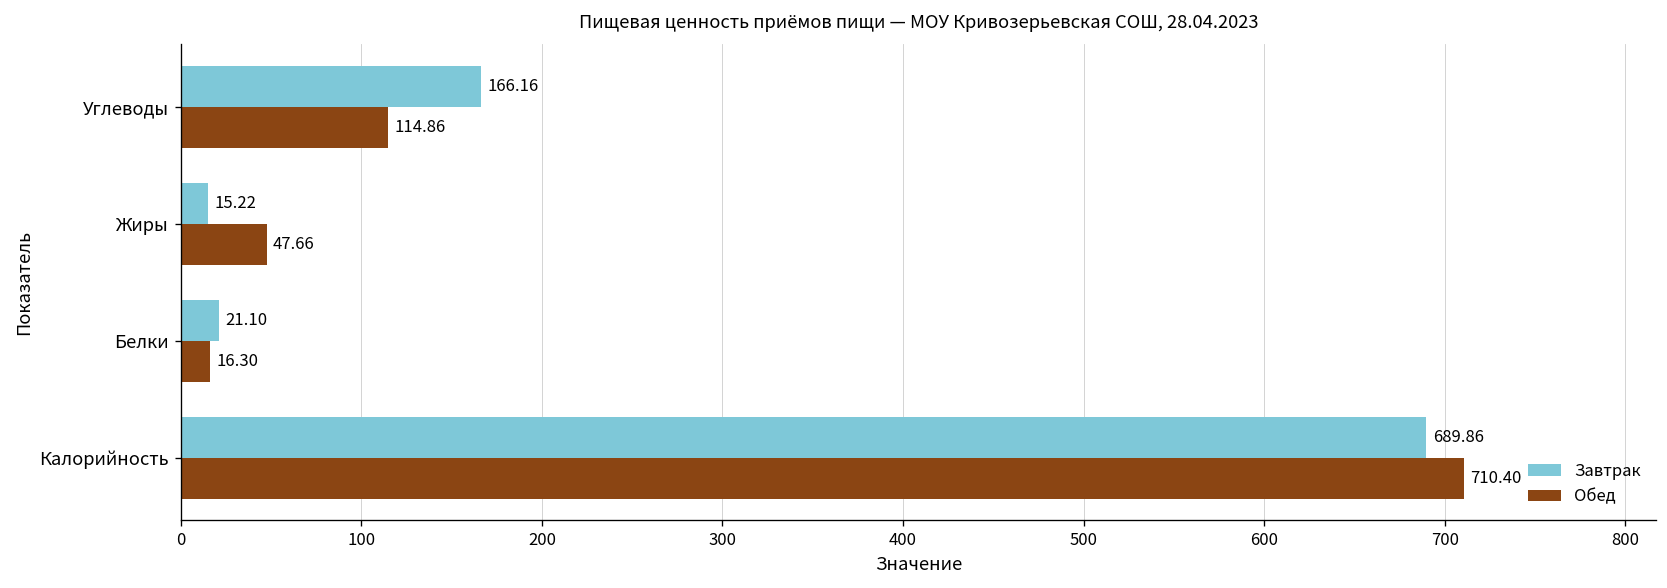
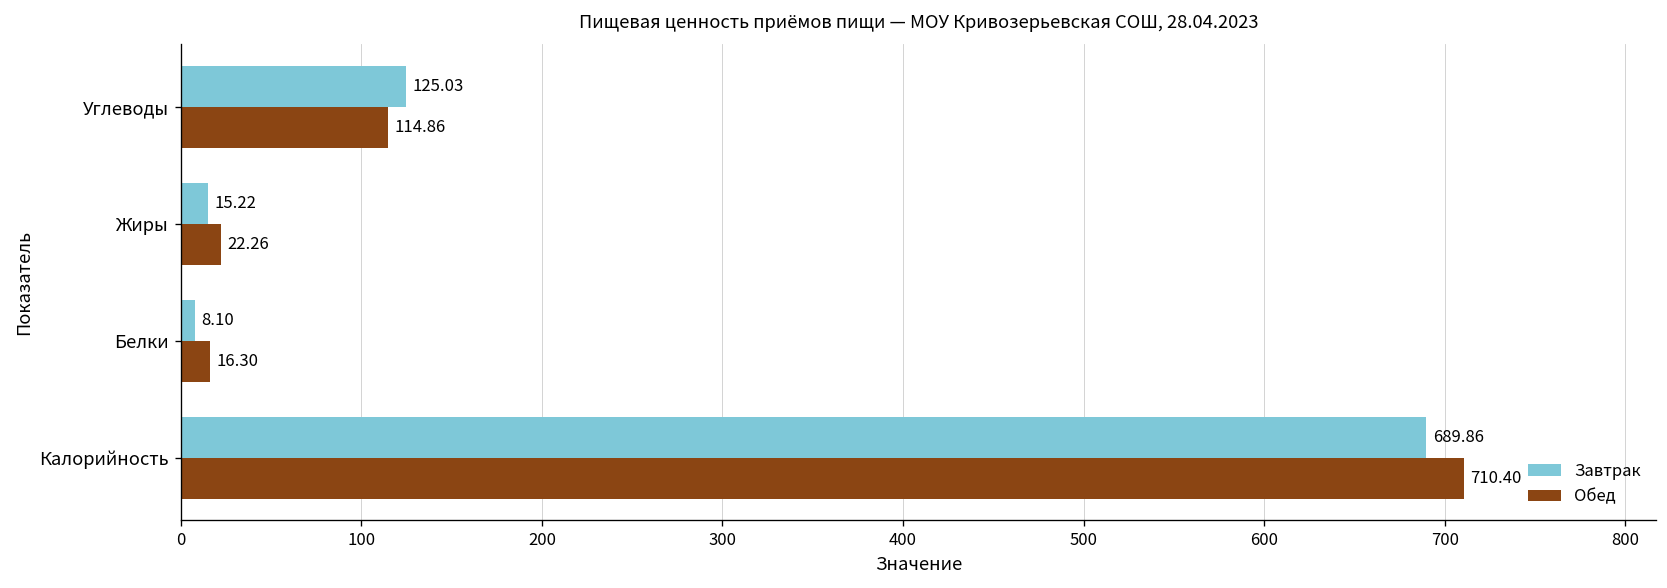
Завтрак, Углеводы: 166.16 -> 125.03
Обед, Жиры: 47.66 -> 22.26
Завтрак, Белки: 21.10 -> 8.10
